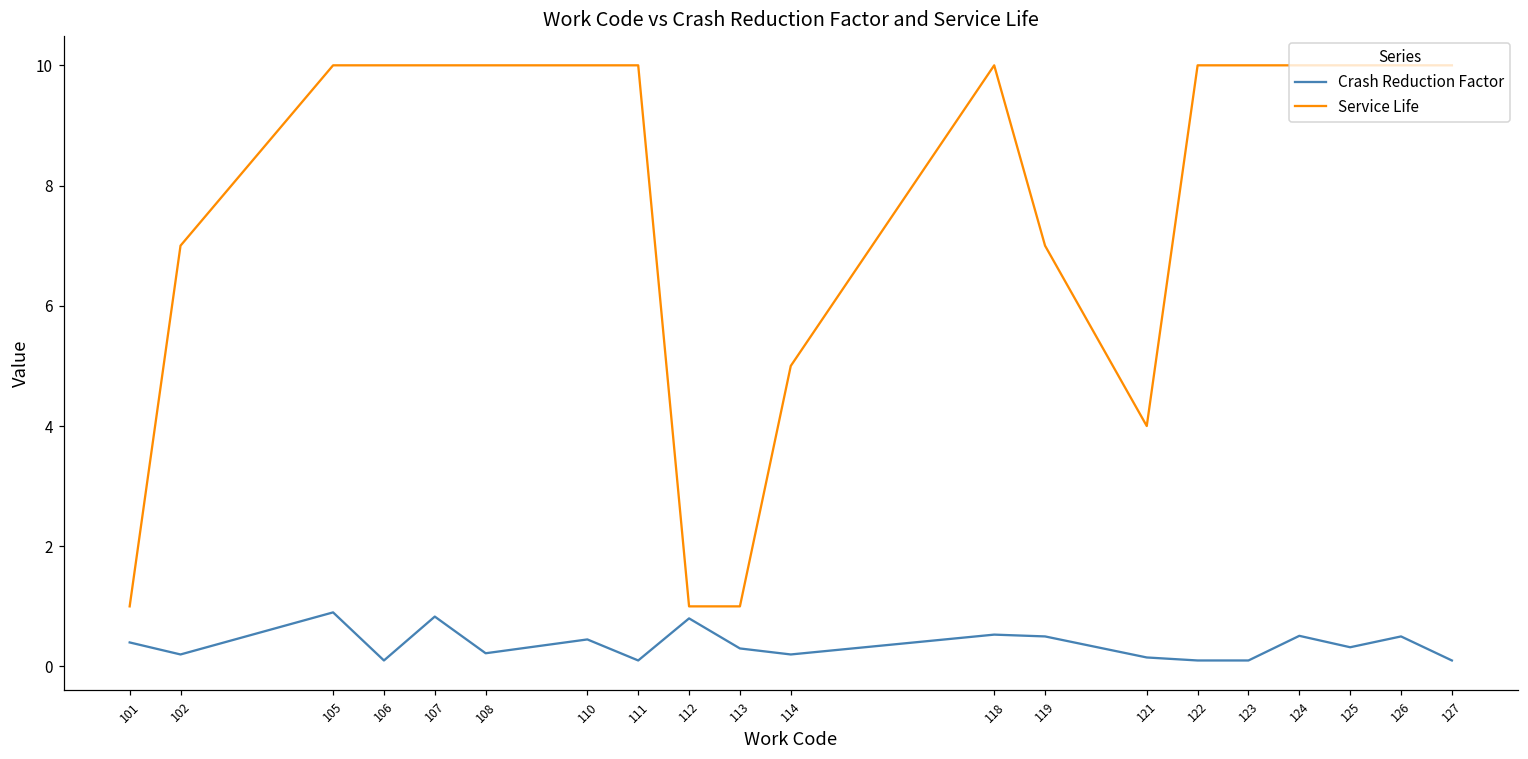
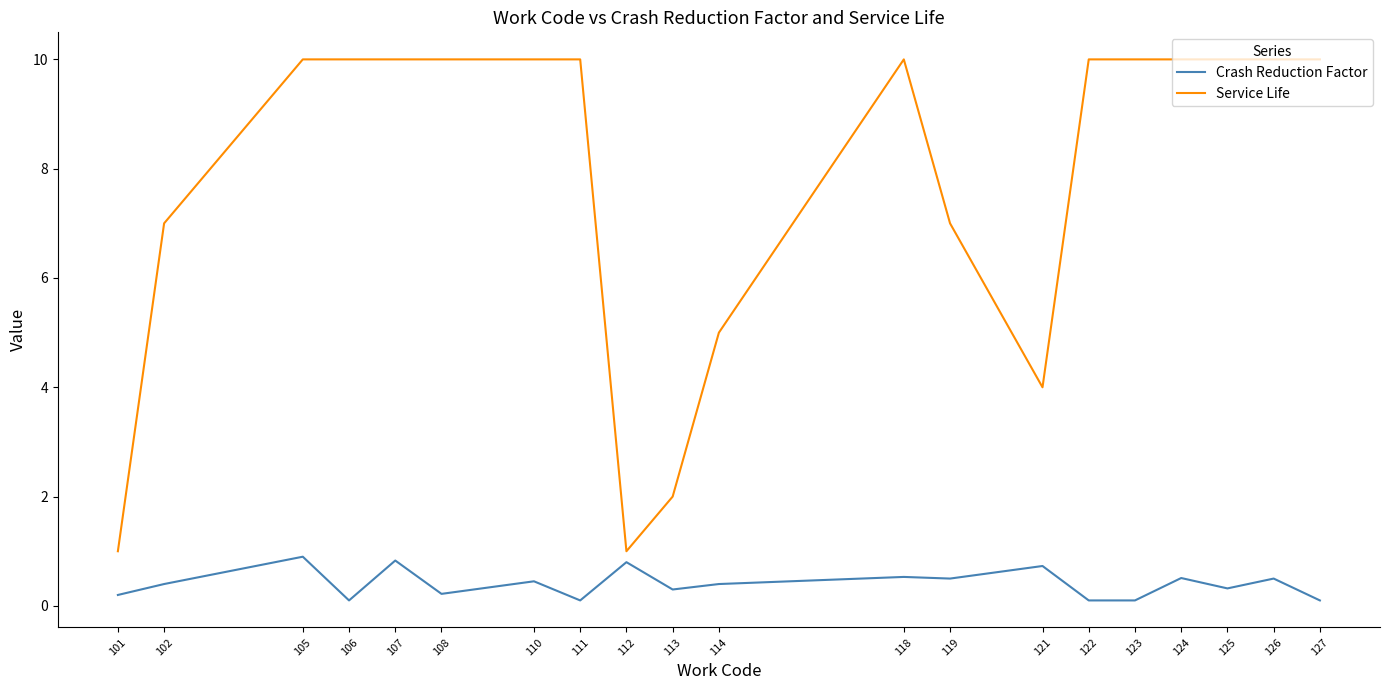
Crash Reduction Factor, 101: 0.4 -> 0.2
Crash Reduction Factor, 102: 0.2 -> 0.4
Service Life, 113: 1 -> 2
Crash Reduction Factor, 114: 0.2 -> 0.4
Crash Reduction Factor, 121: 0.2 -> 0.7
